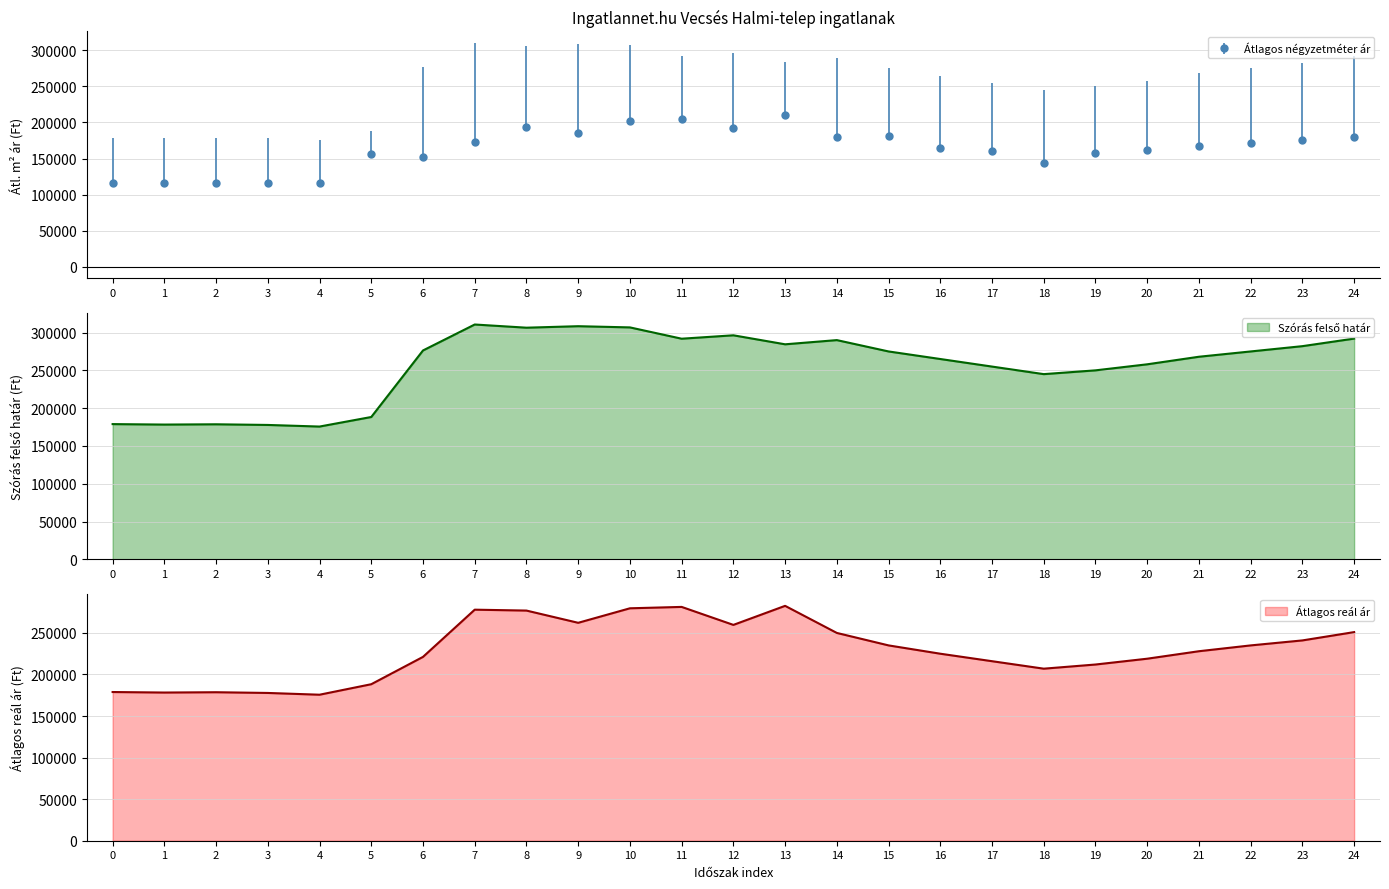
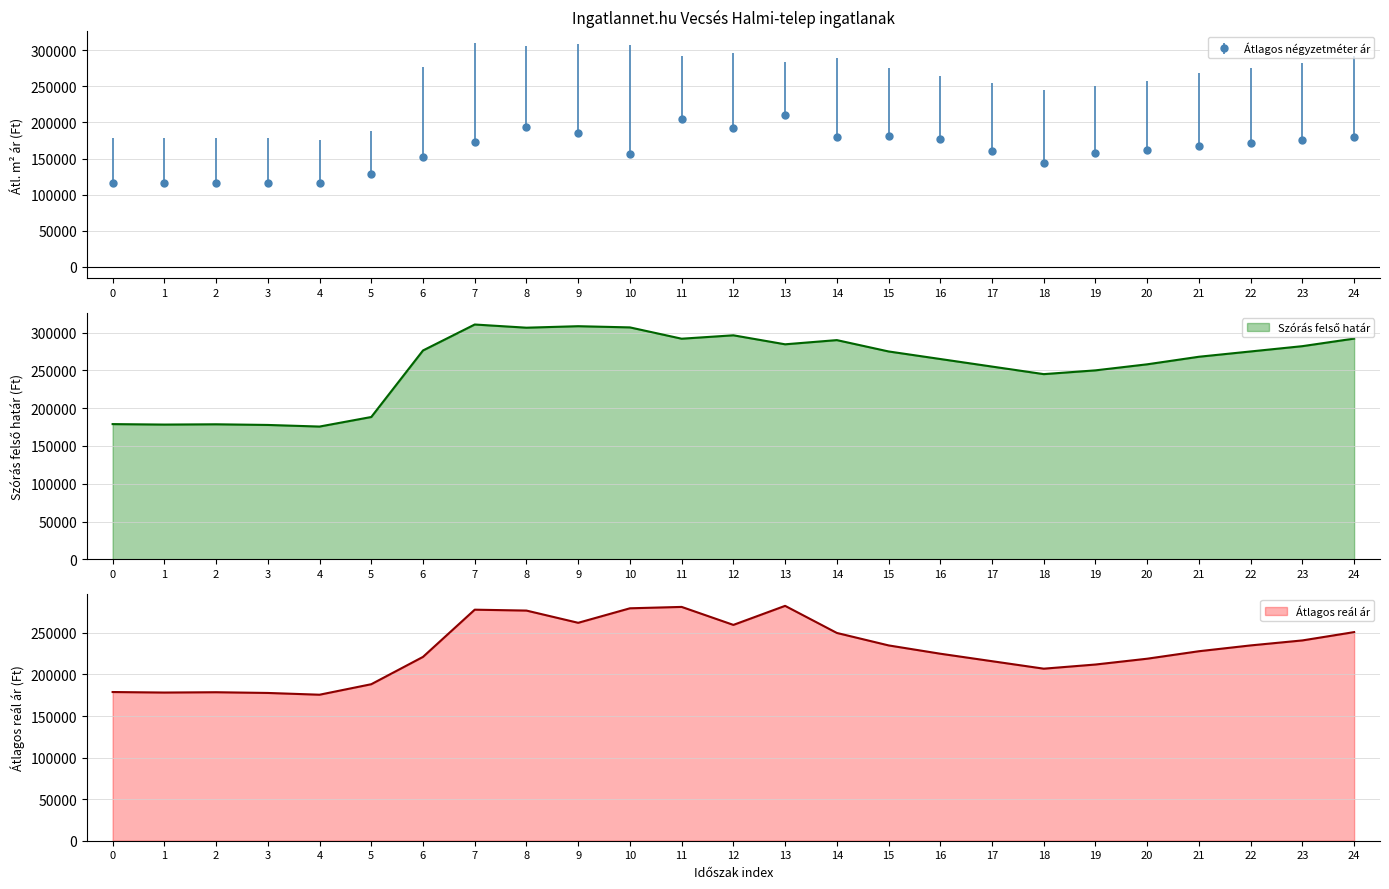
Ingatlannet.hu Vecsés Halmi-telep ingatlanak, 5: 160000 -> 130000
Ingatlannet.hu Vecsés Halmi-telep ingatlanak, 10: 200000 -> 160000
Ingatlannet.hu Vecsés Halmi-telep ingatlanak, 16: 170000 -> 180000
